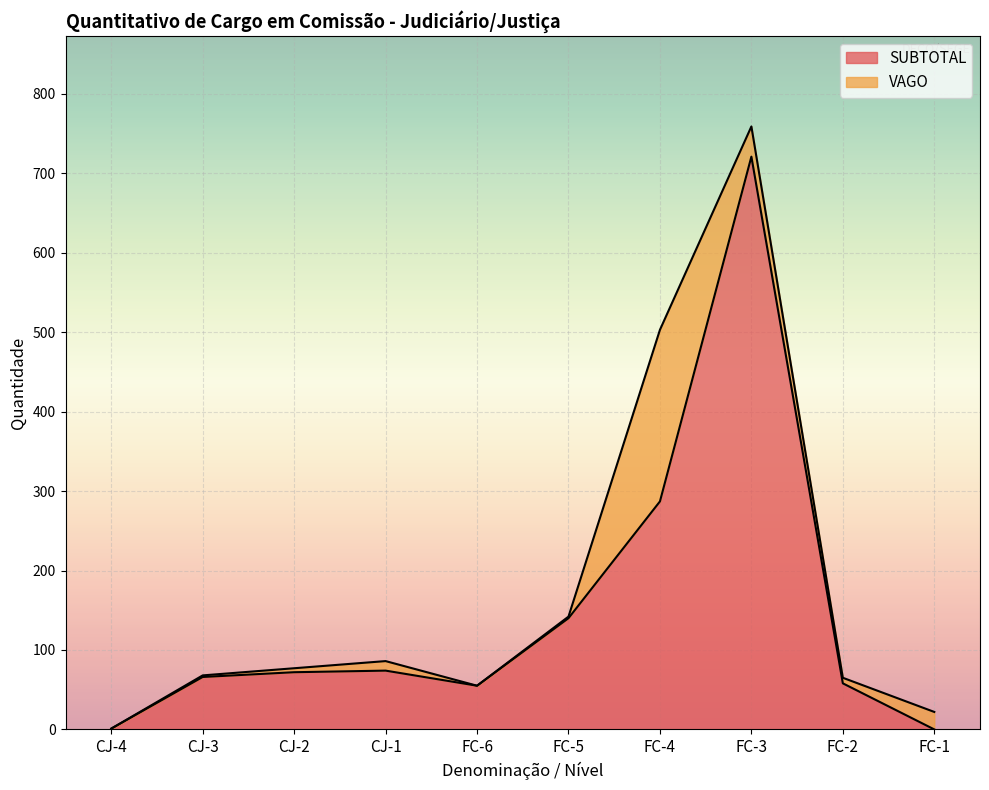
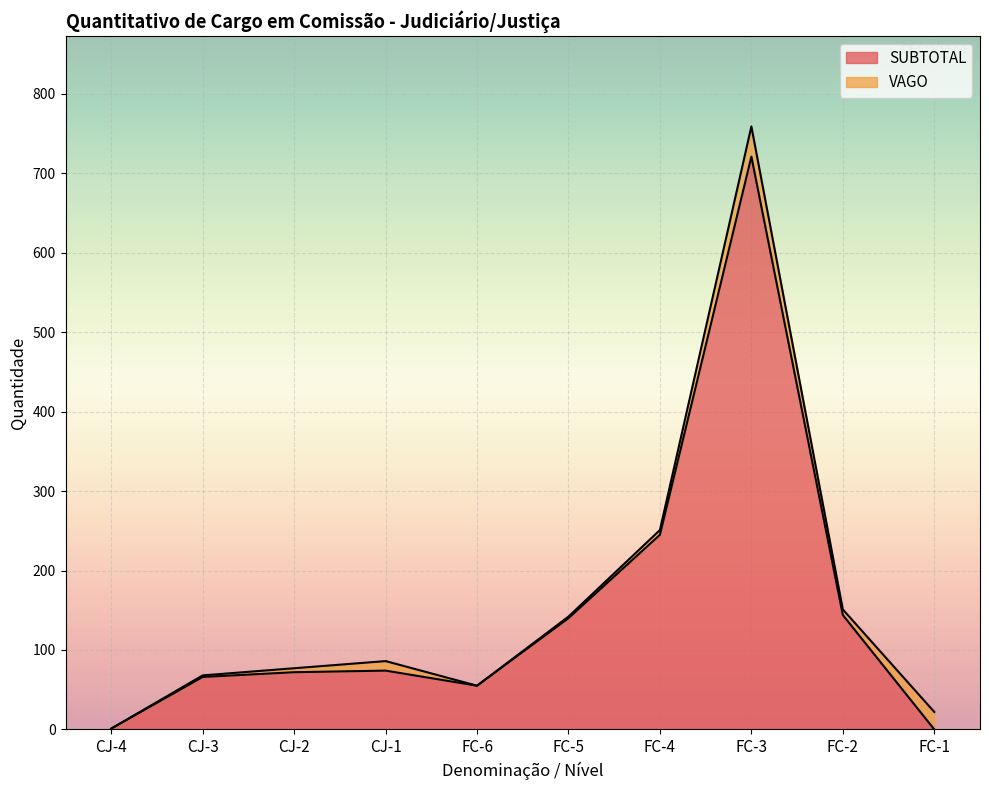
SUBTOTAL, FC-4: 290 -> 250
VAGO, FC-4: 220 -> 10
SUBTOTAL, FC-2: 60 -> 140
